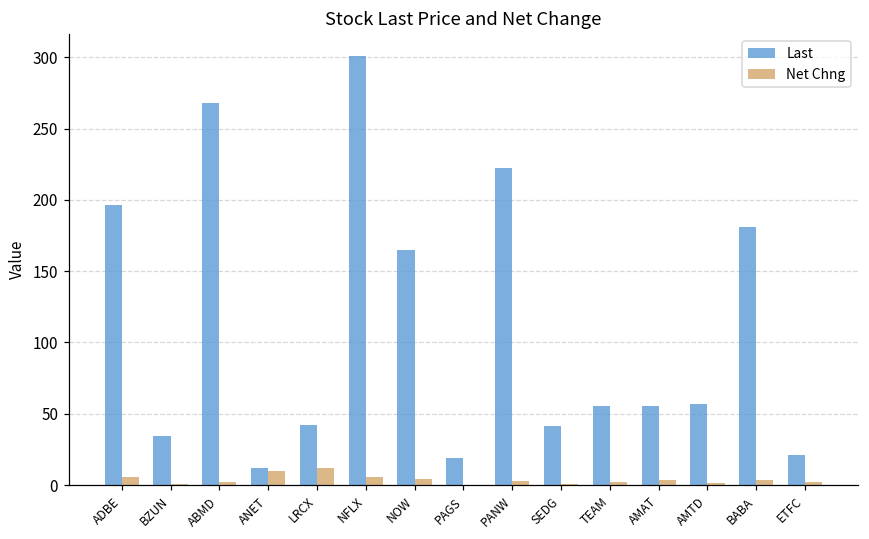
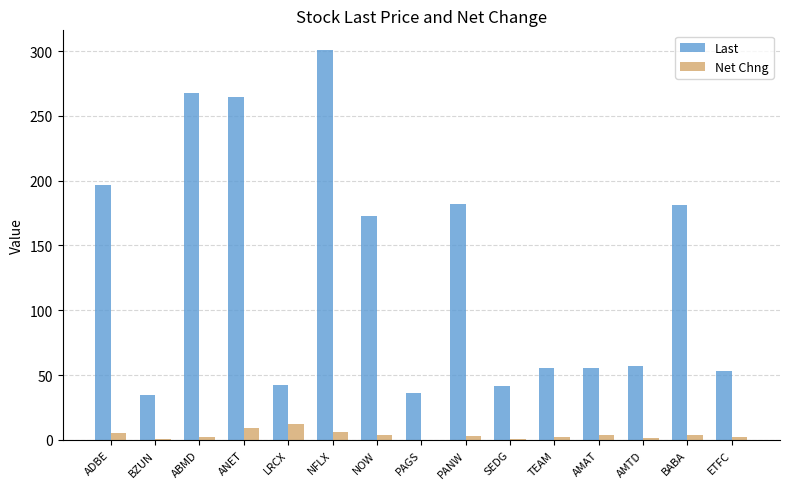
Last, ANET: 12 -> 264
Last, NOW: 165 -> 173
Last, PAGS: 19 -> 36
Last, PANW: 222 -> 182
Last, ETFC: 21 -> 53
